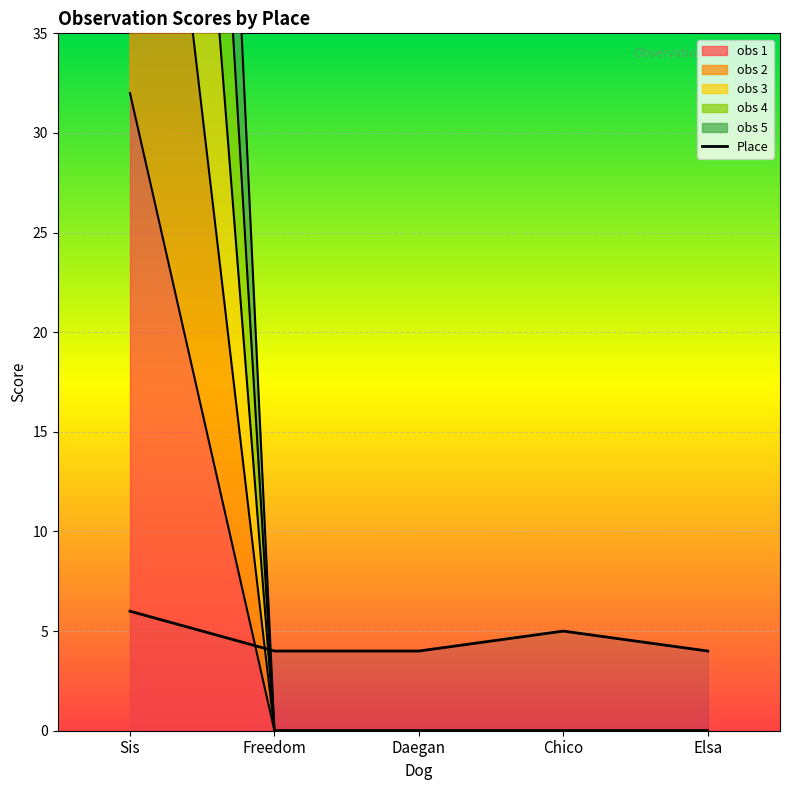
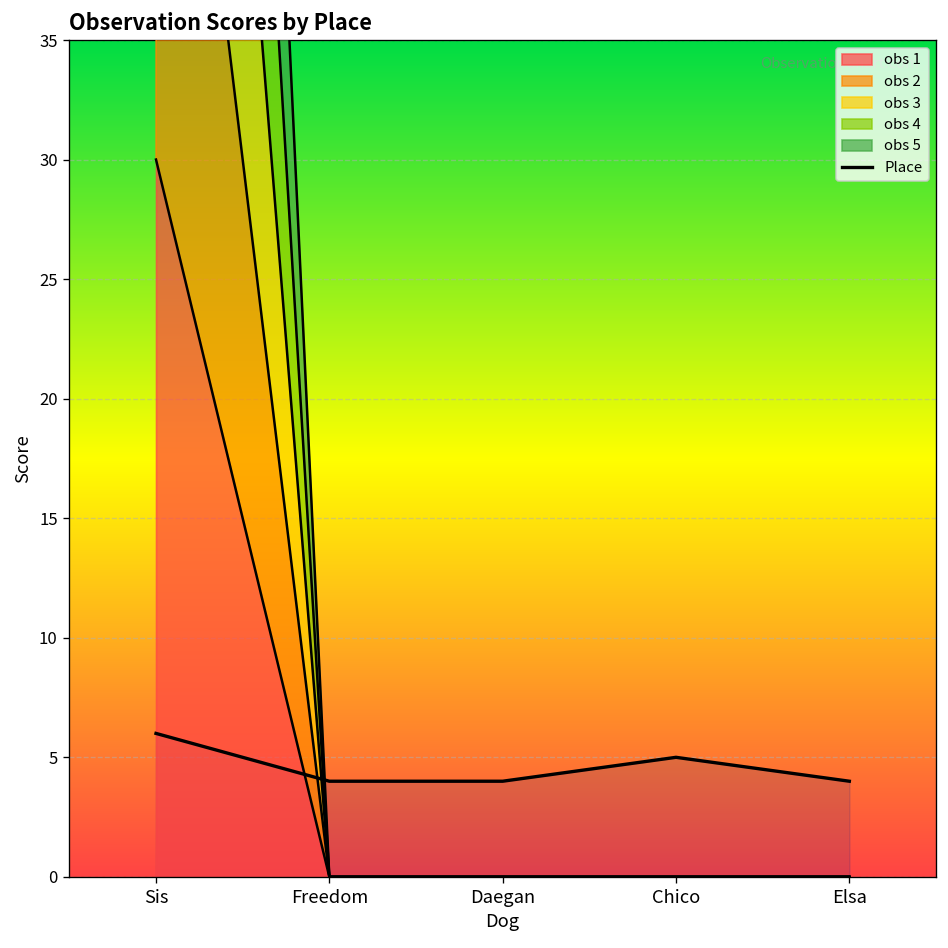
obs 1, Sis: 32 -> 30
